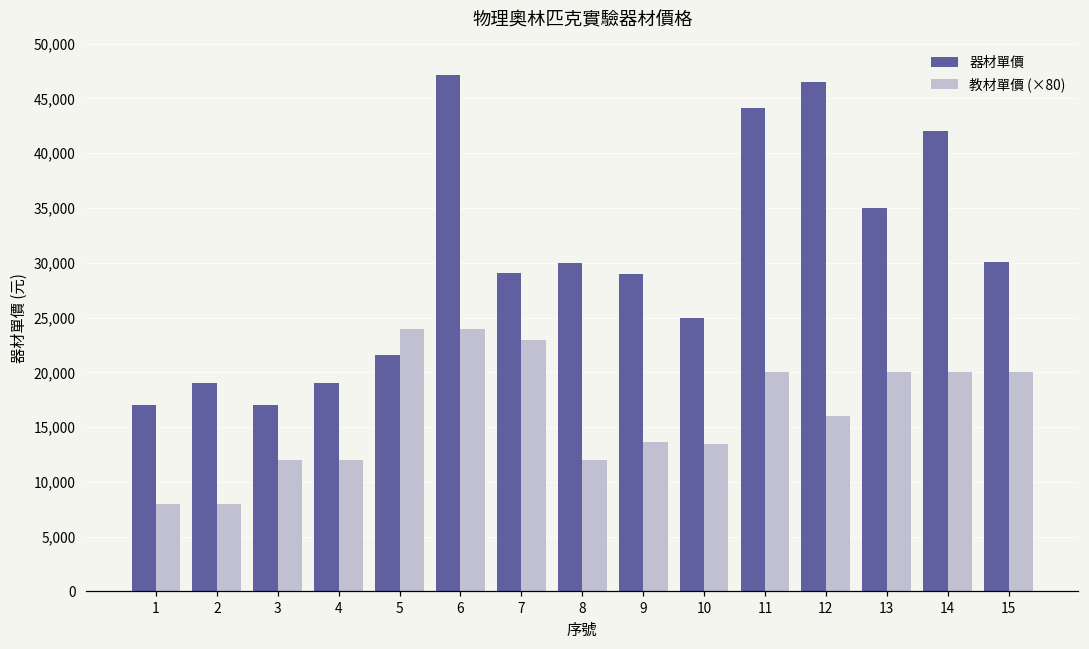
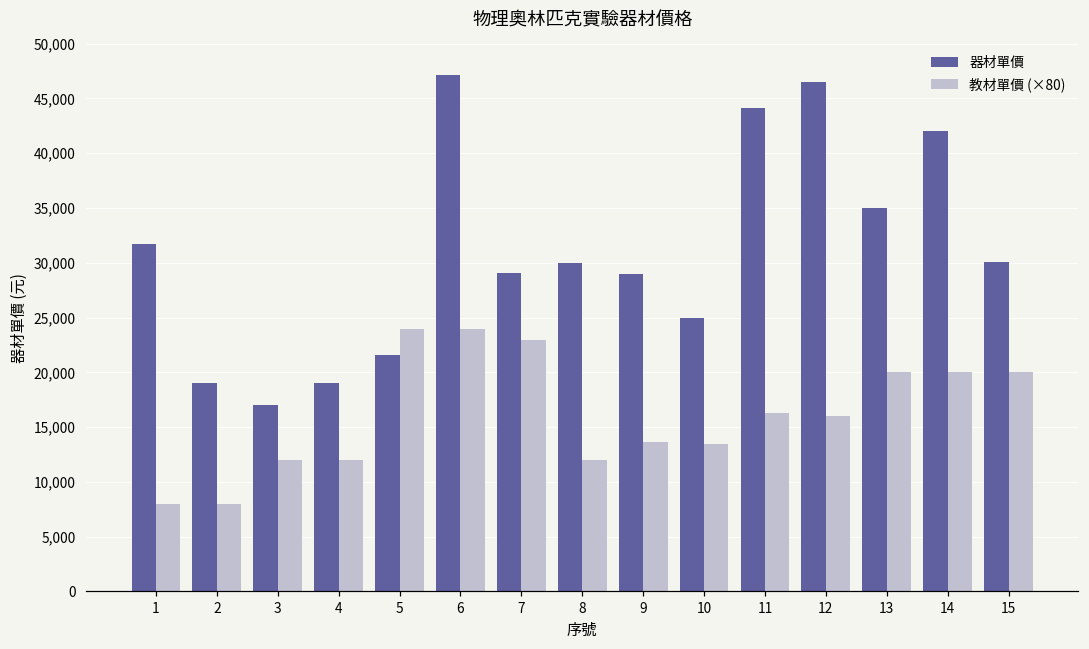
器材單價, 1: 17,000 -> 32,000
教材單價 (×80), 11: 20,000 -> 16,000
